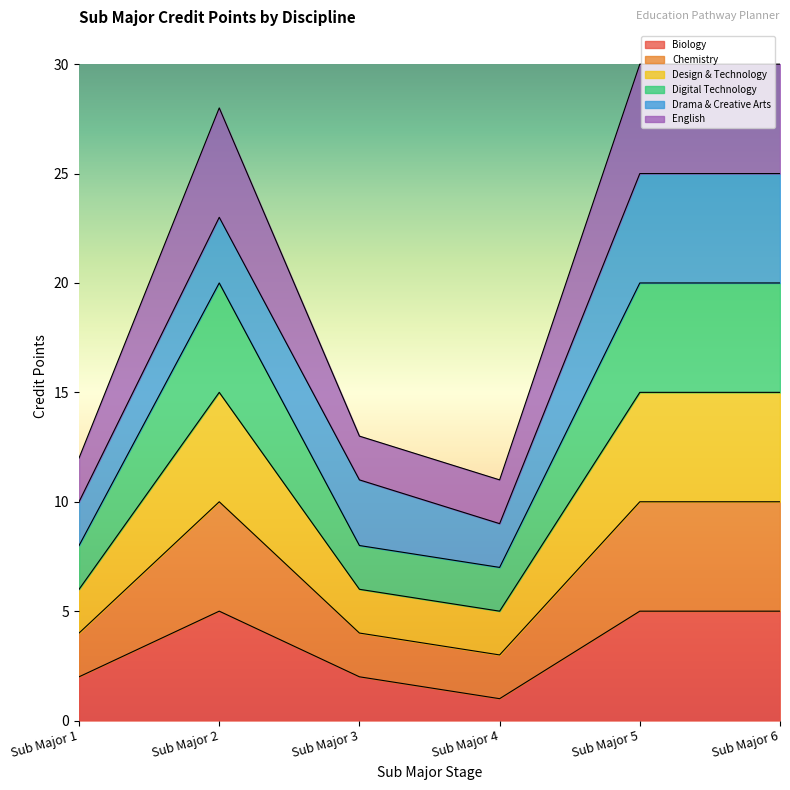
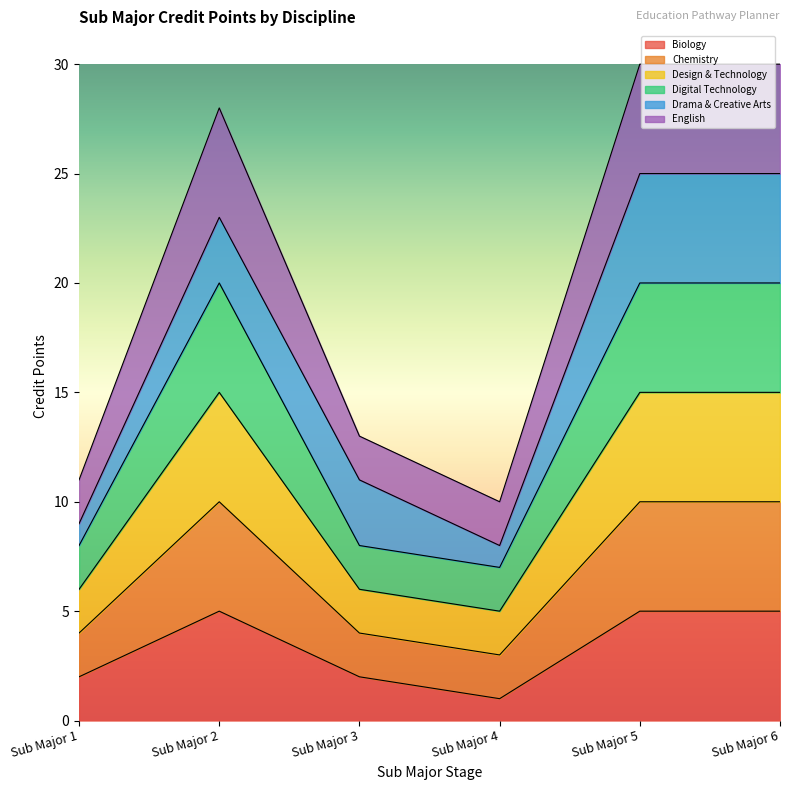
Drama & Creative Arts, Sub Major 1: 2 -> 1
Drama & Creative Arts, Sub Major 4: 2 -> 1
